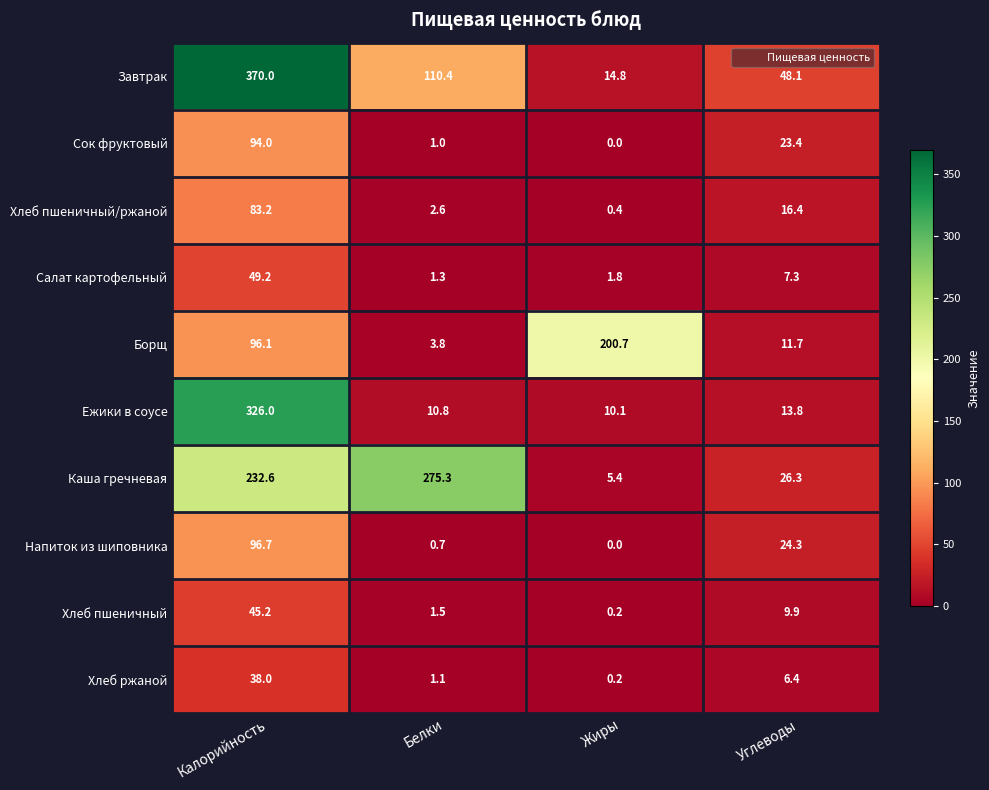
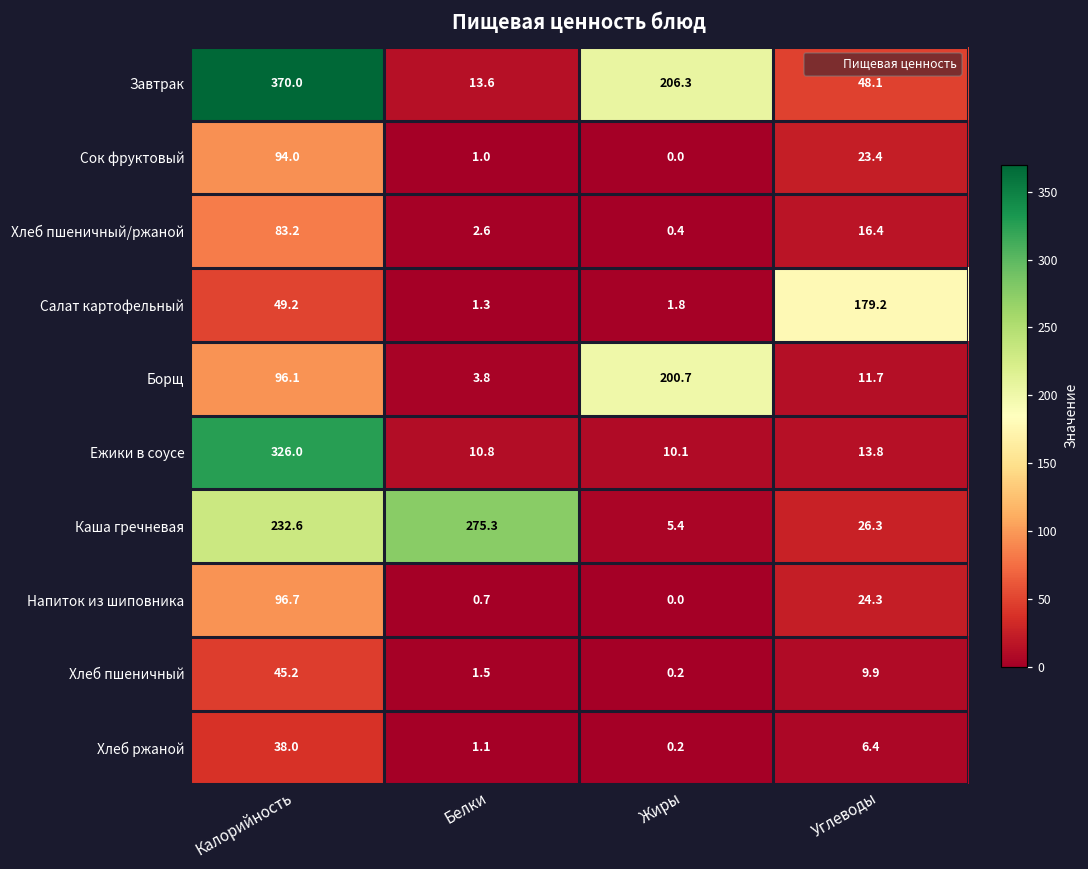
Завтрак, Белки: 110.4 -> 13.6
Завтрак, Жиры: 14.8 -> 206.3
Салат картофельный, Углеводы: 7.3 -> 179.2
